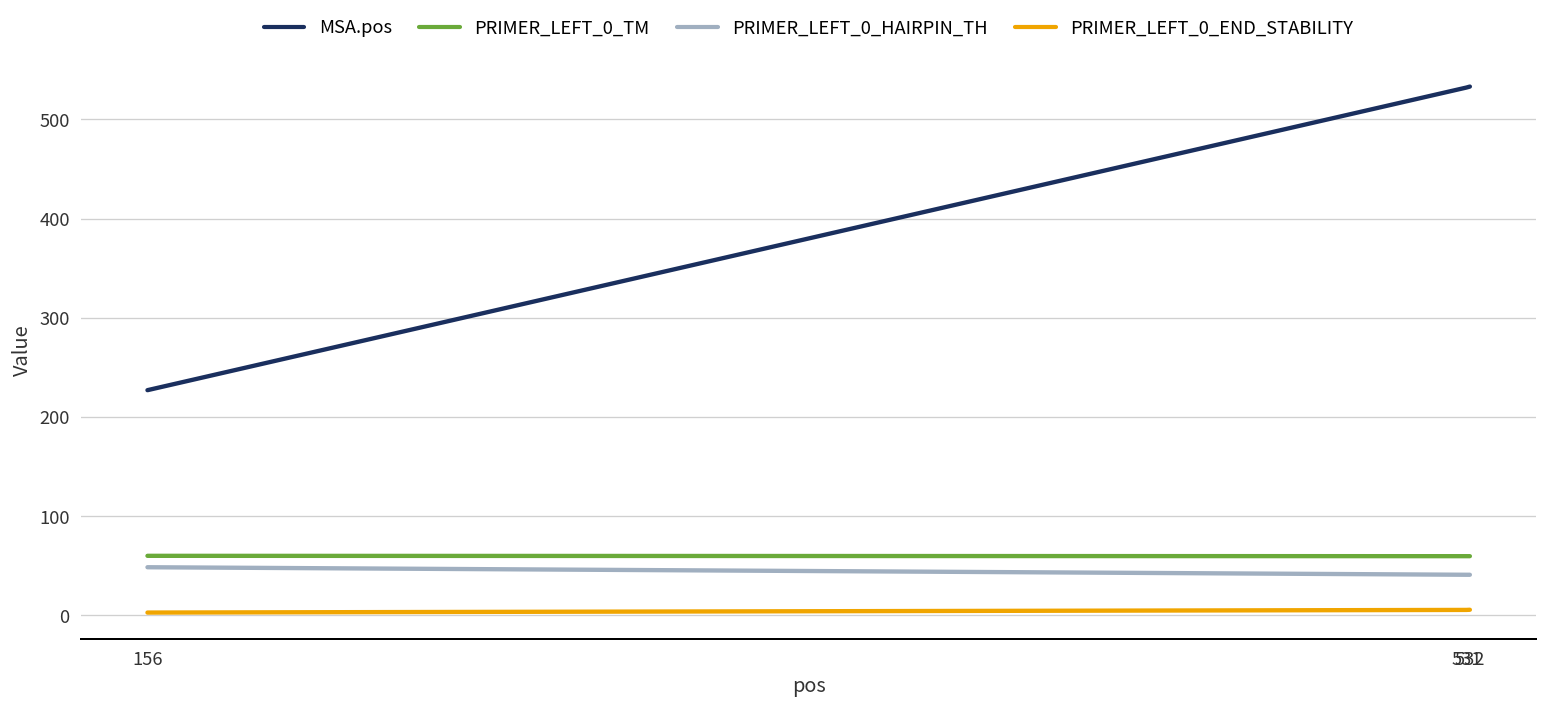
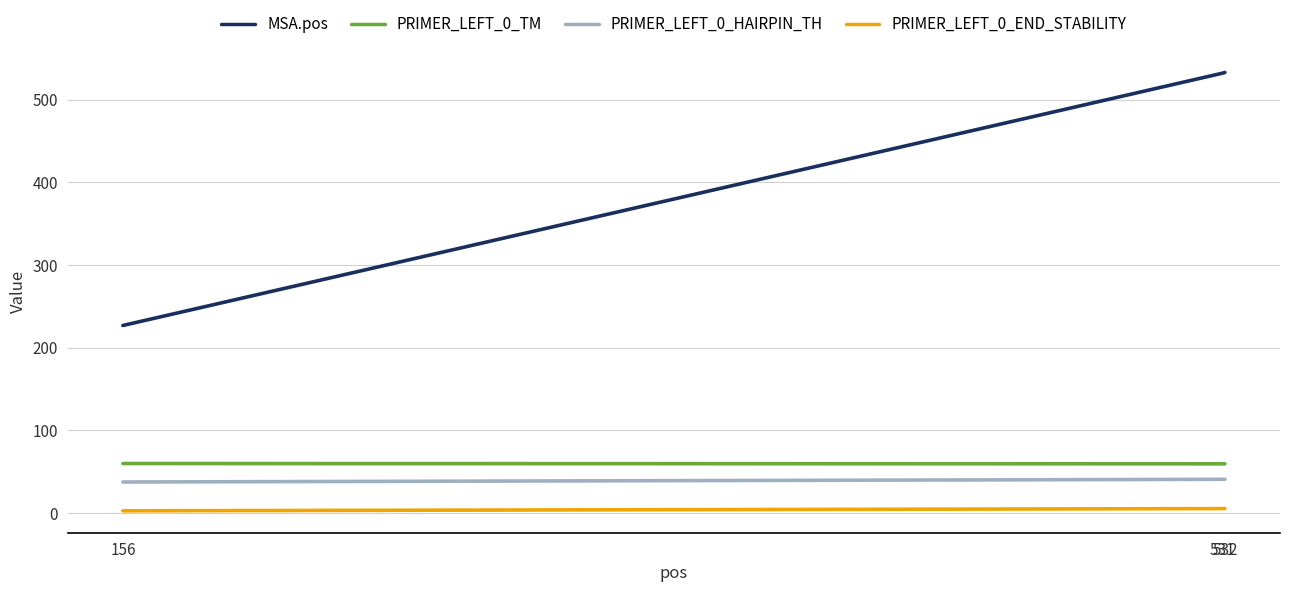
PRIMER_LEFT_0_HAIRPIN_TH, 156: 50 -> 40
